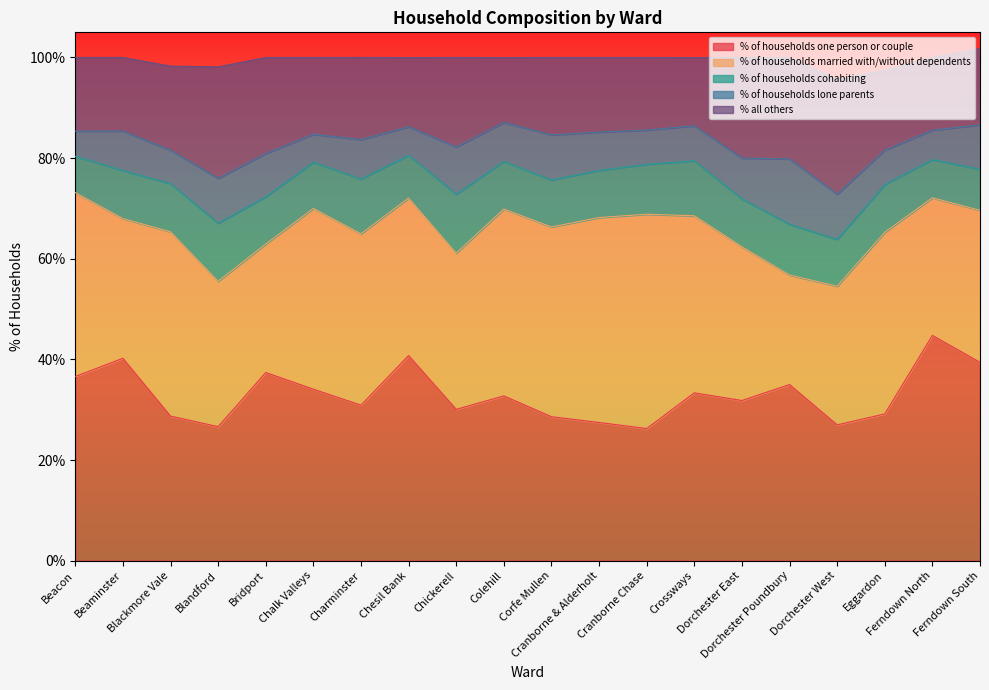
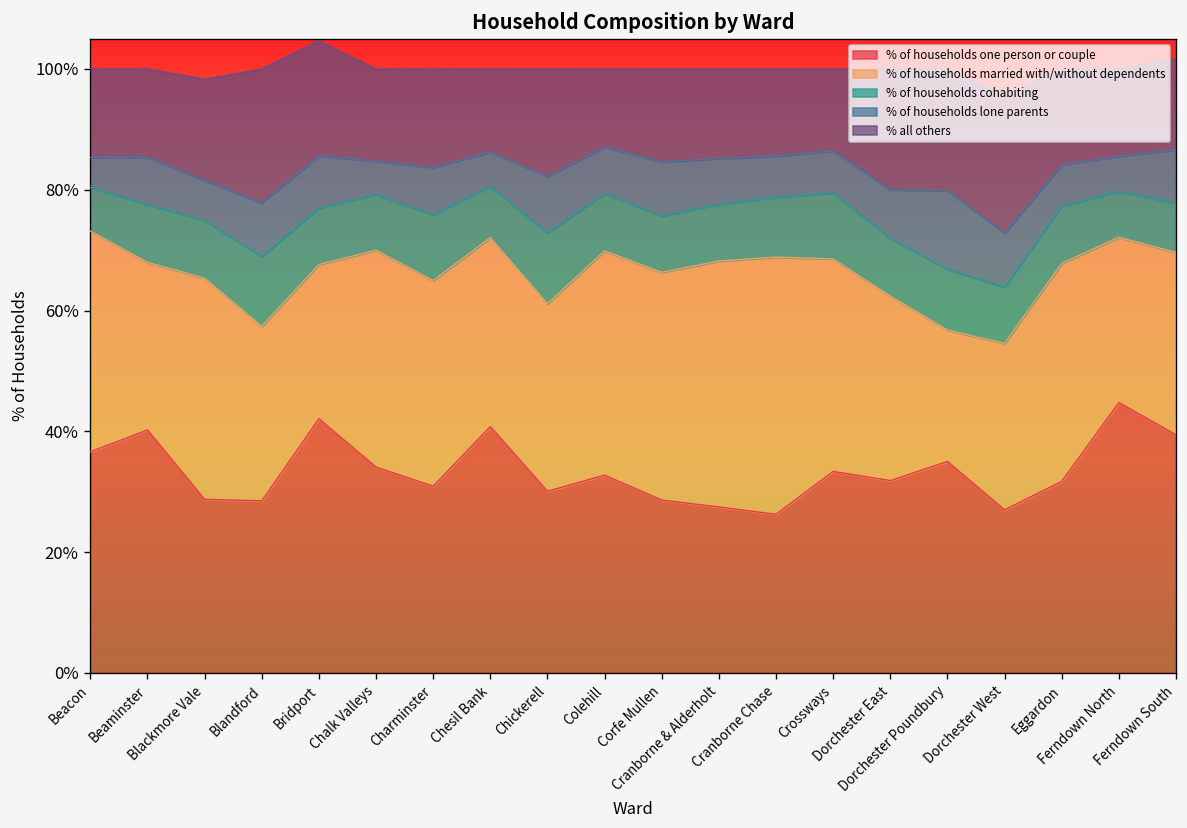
% of households one person or couple, Blandford: 27% -> 28%
% of households one person or couple, Bridport: 37% -> 42%
% of households one person or couple, Eggardon: 29% -> 32%
